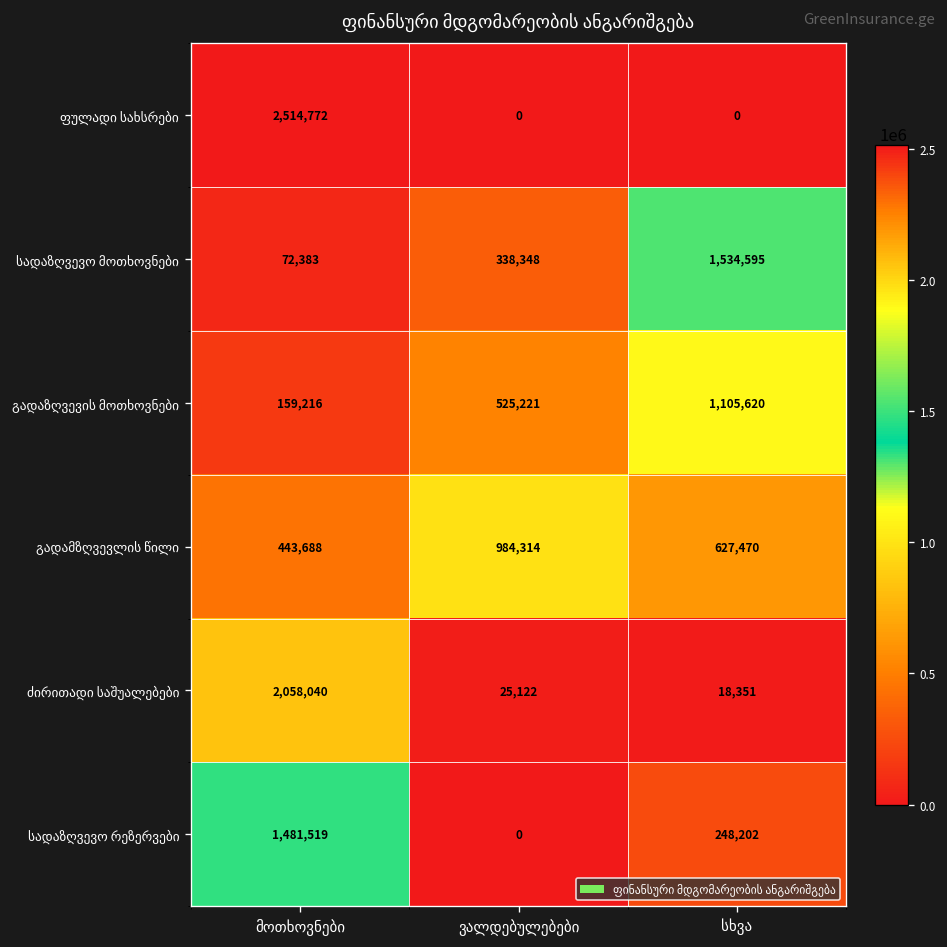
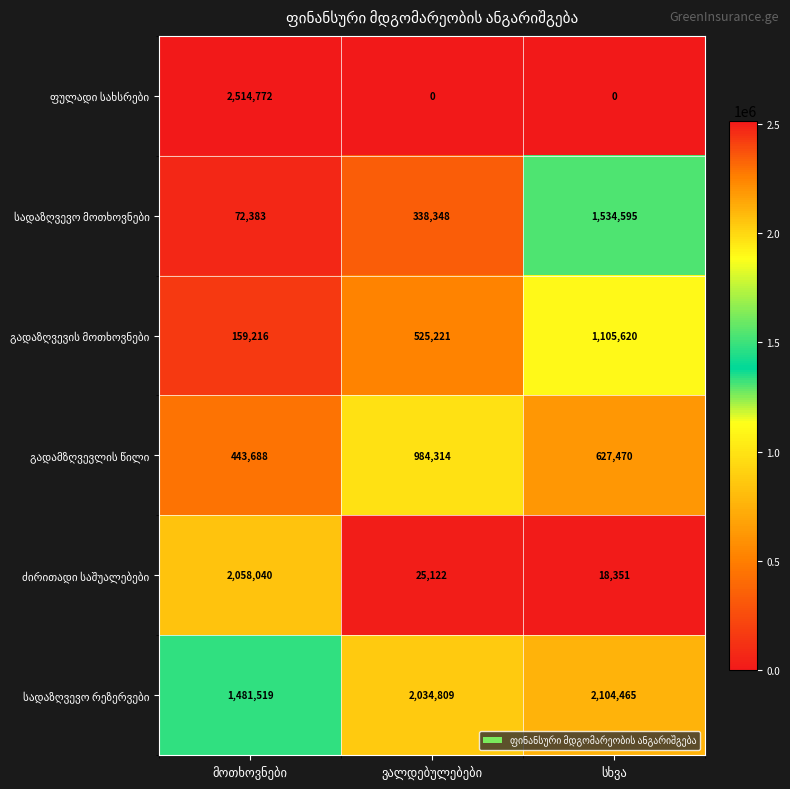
სადაზღვევო რეზერვები, ვალდებულებები: 0 -> 2,034,809
სადაზღვევო რეზერვები, სხვა: 248,202 -> 2,104,465
